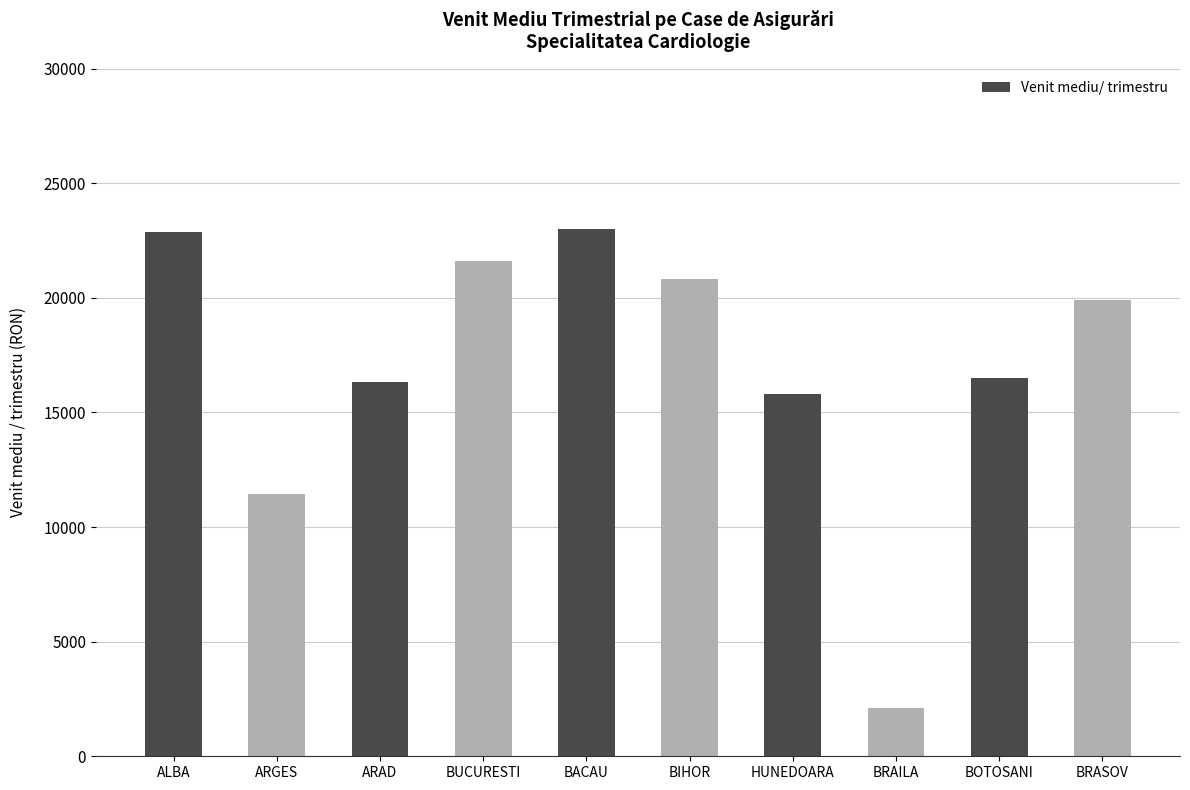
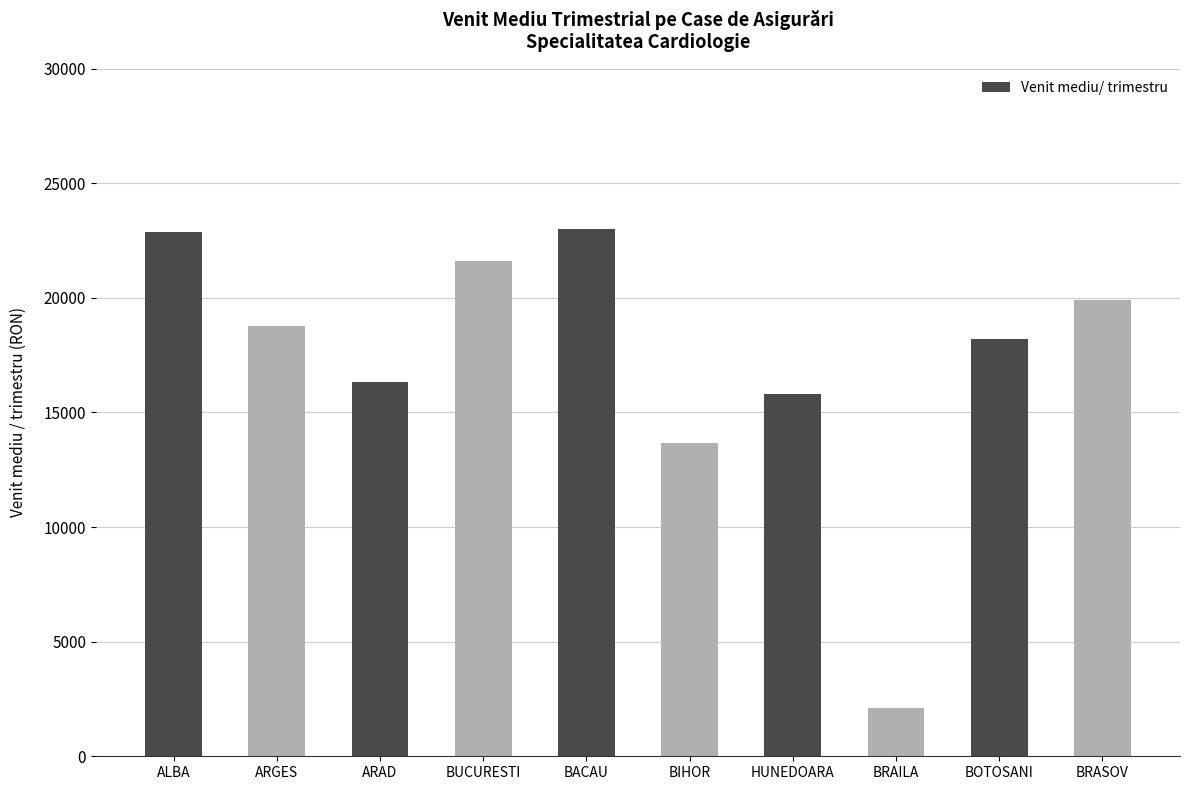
ARGES: 11500 -> 18800
BIHOR: 20800 -> 13700
BOTOSANI: 16500 -> 18200
